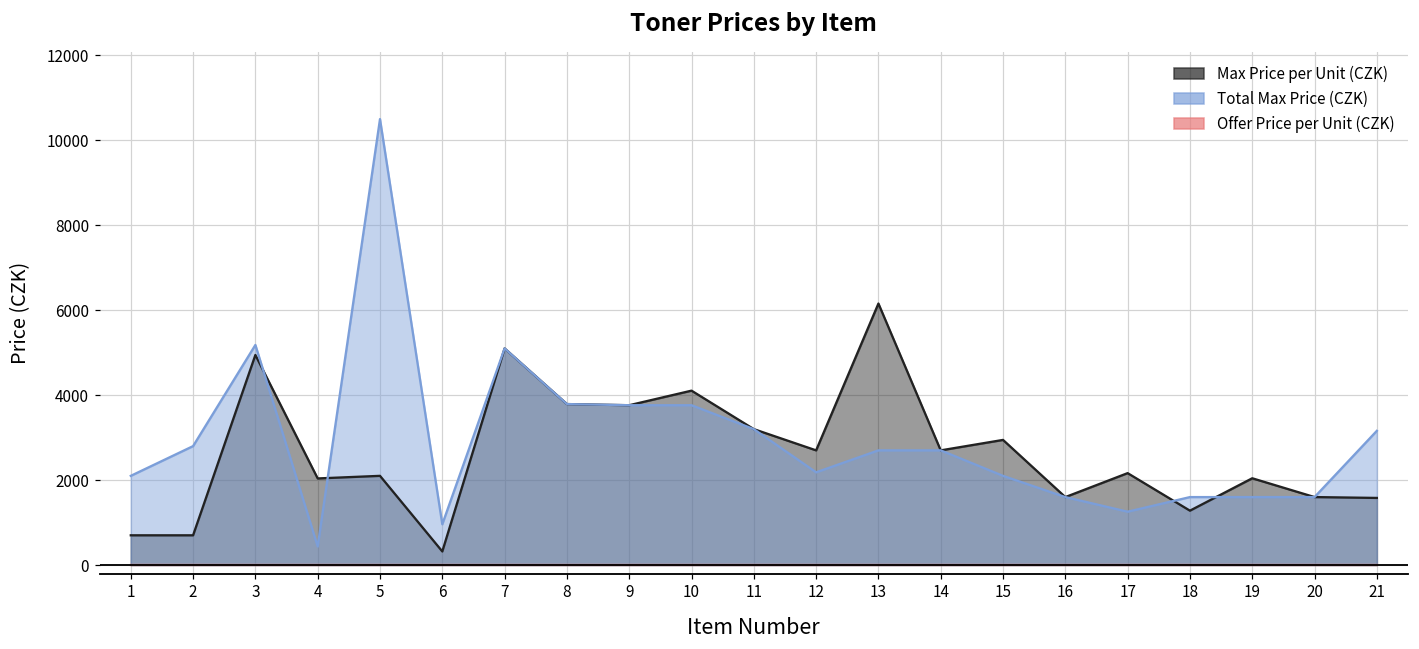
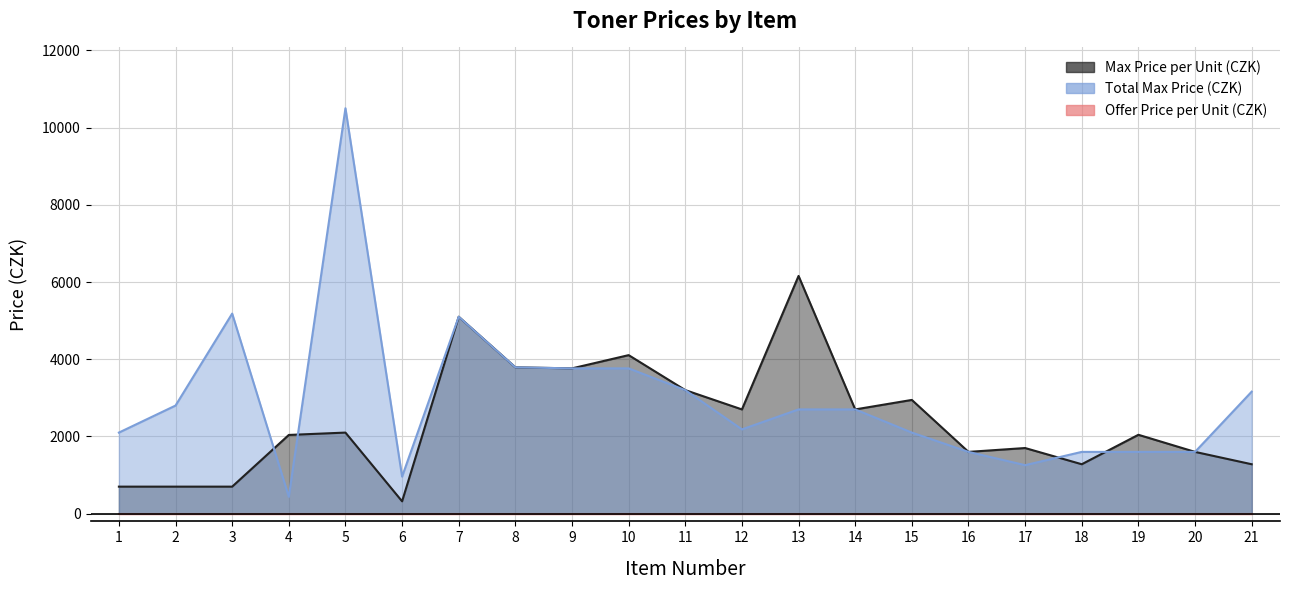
Max Price per Unit (CZK), 3: 4900 -> 700
Max Price per Unit (CZK), 17: 2200 -> 1700
Max Price per Unit (CZK), 21: 1600 -> 1300
